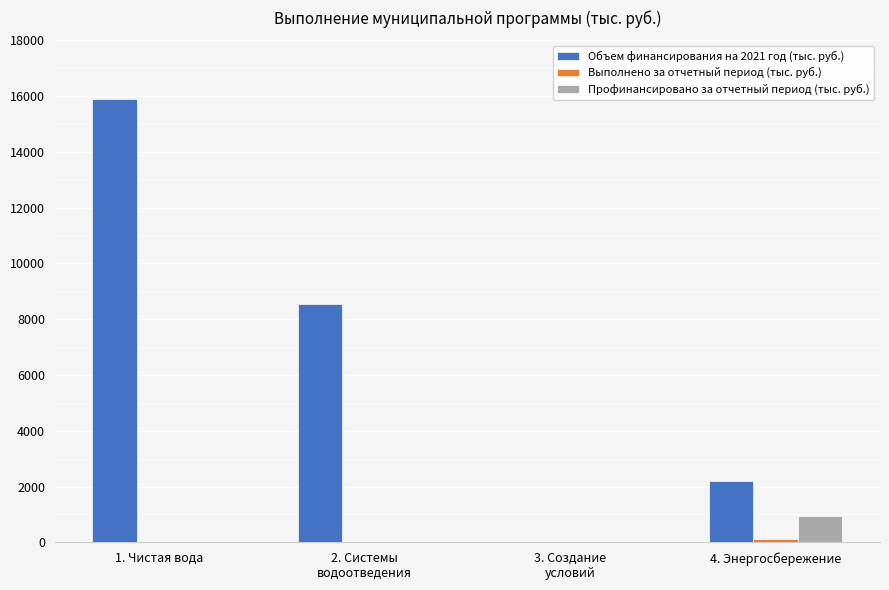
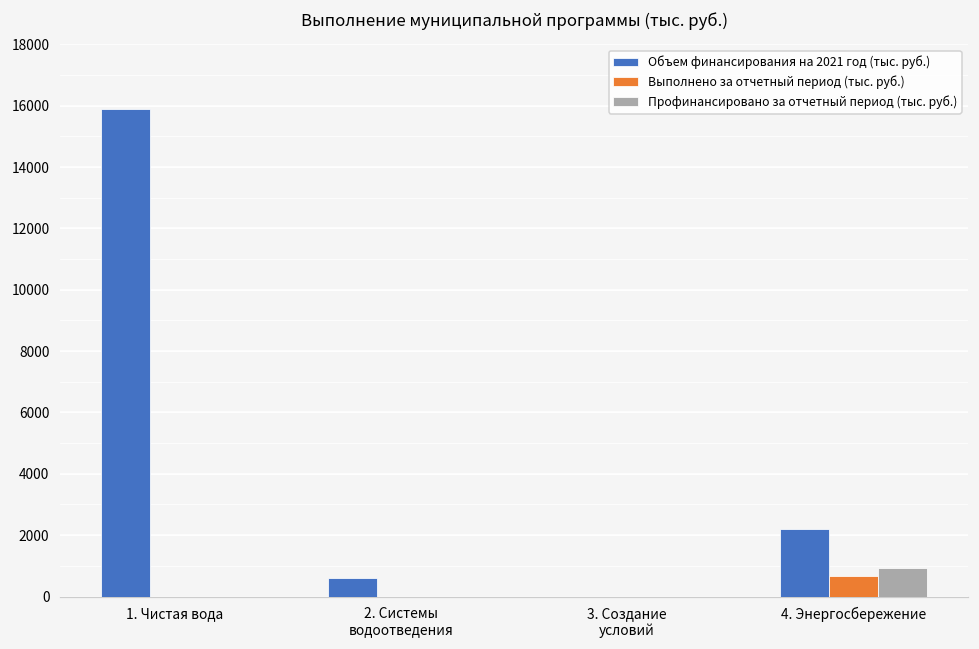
Объем финансирования на 2021 год (тыс. руб.), 2. Системы водоотведения: 8500 -> 600
Выполнено за отчетный период (тыс. руб.), 4. Энергосбережение: 100 -> 700
